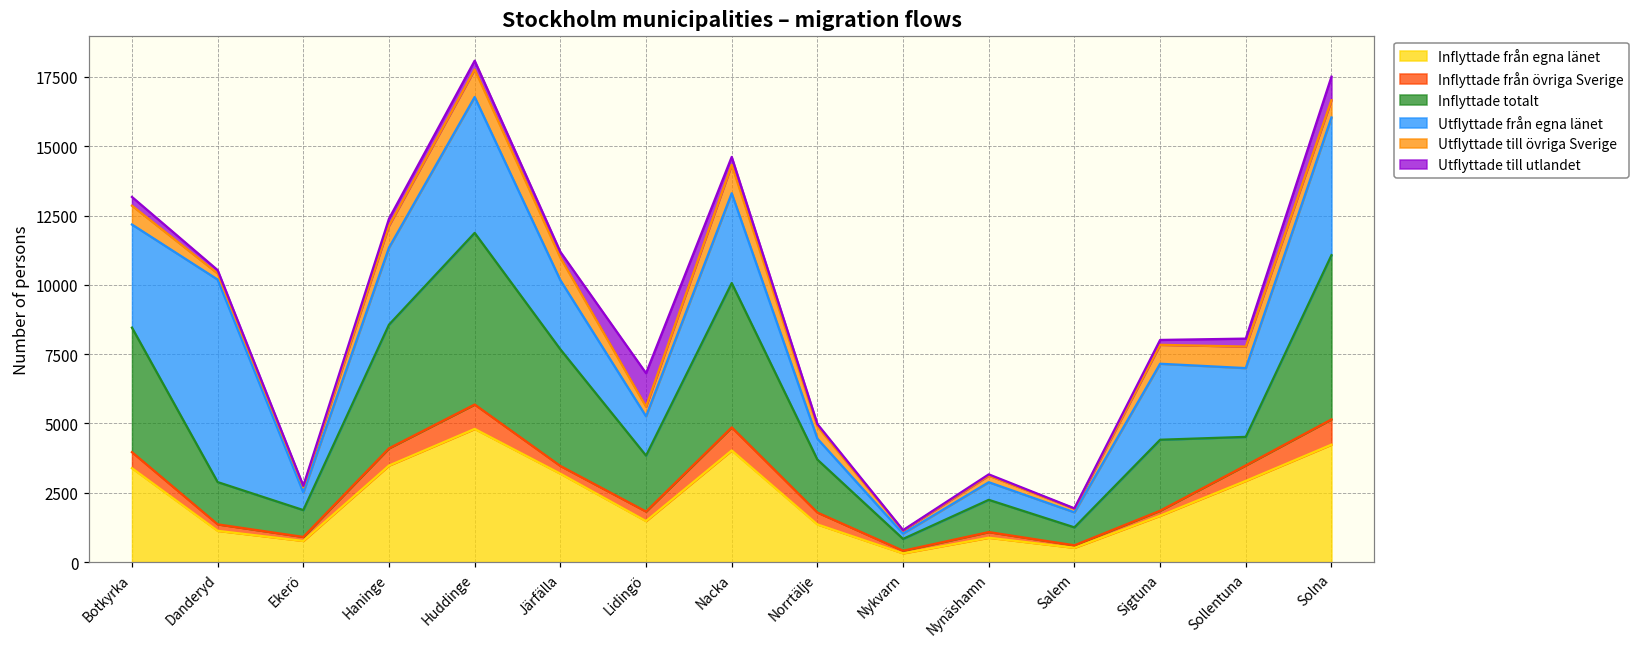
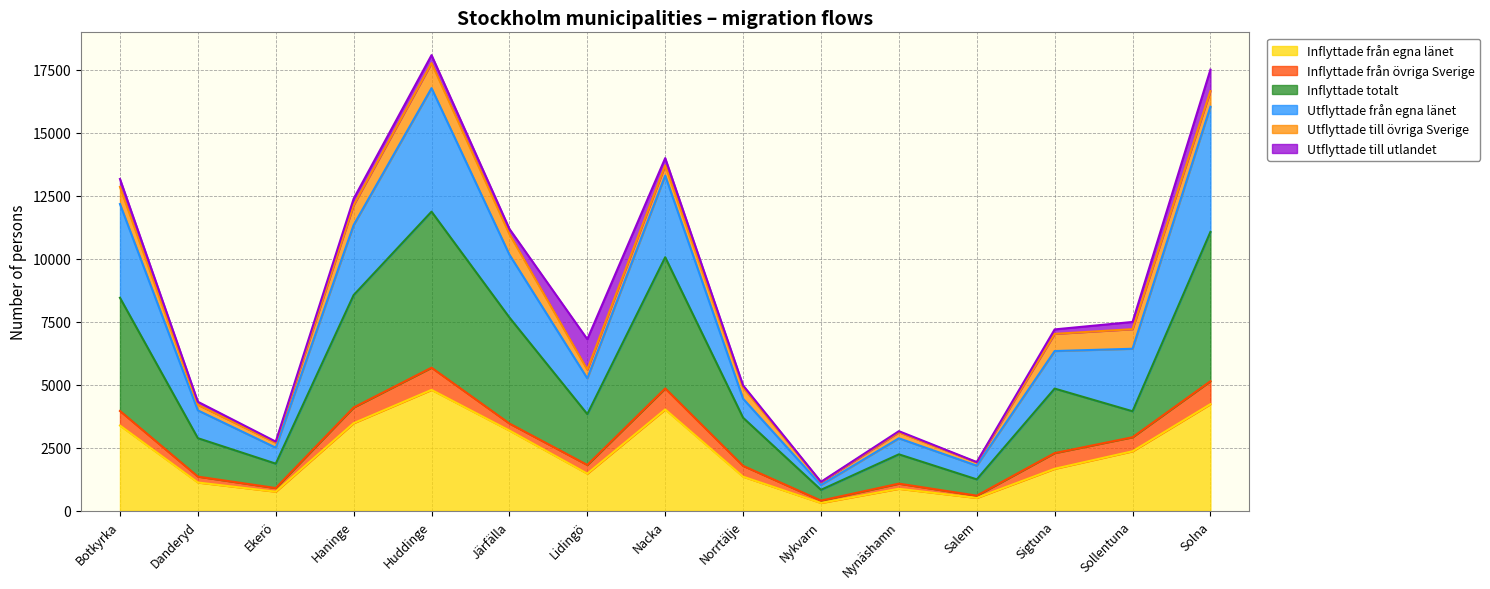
Utflyttade från egna länet, Danderyd: 7300 -> 1100
Utflyttade till övriga Sverige, Nacka: 1000 -> 400
Inflyttade från övriga Sverige, Sigtuna: 200 -> 600
Utflyttade från egna länet, Sigtuna: 2700 -> 1500
Inflyttade från egna länet, Sollentuna: 2900 -> 2400
